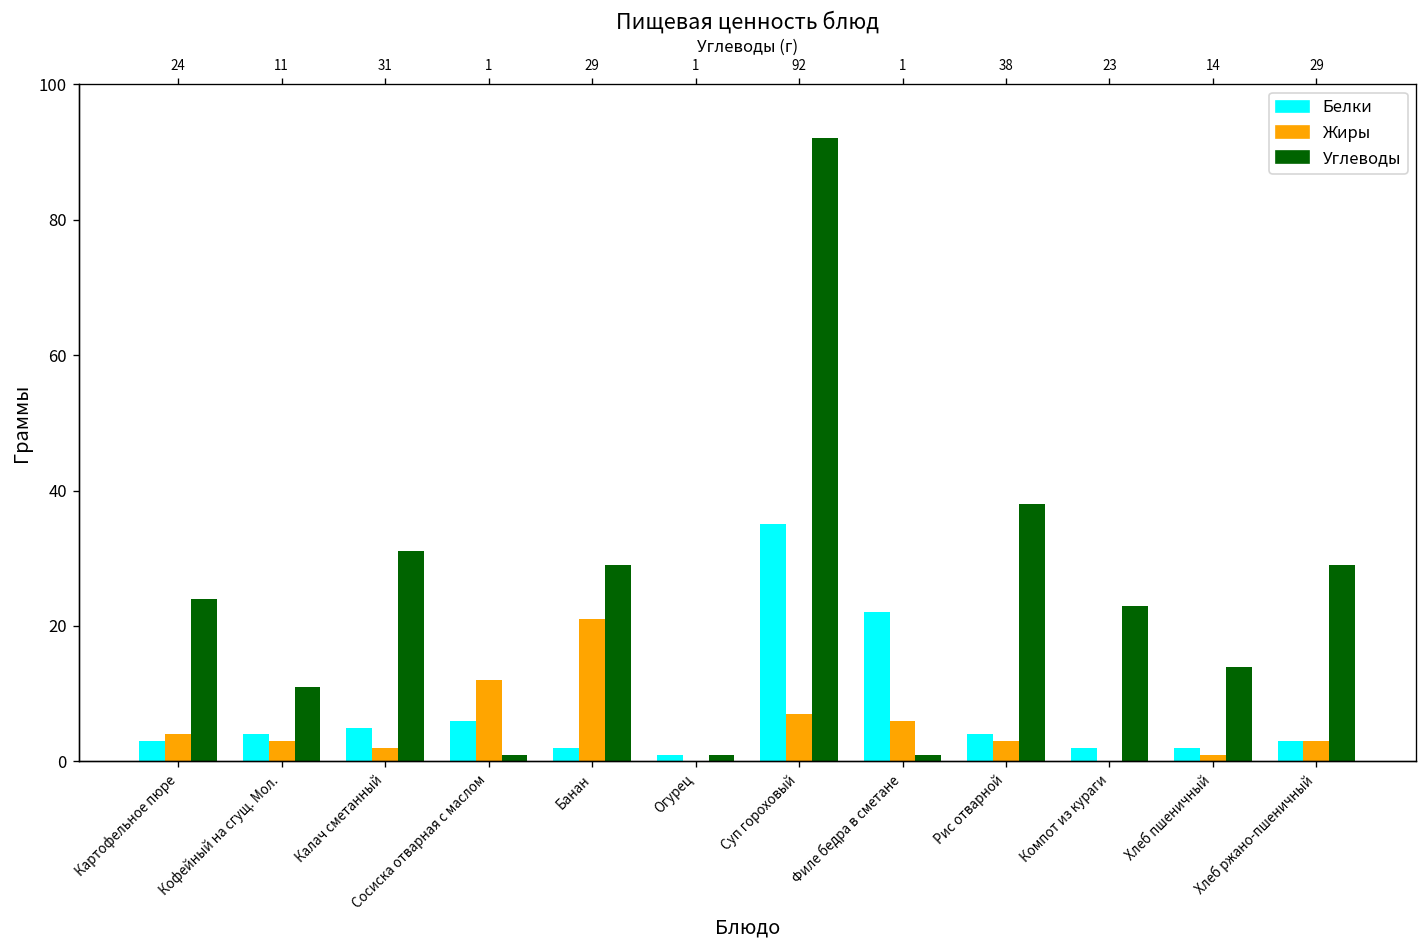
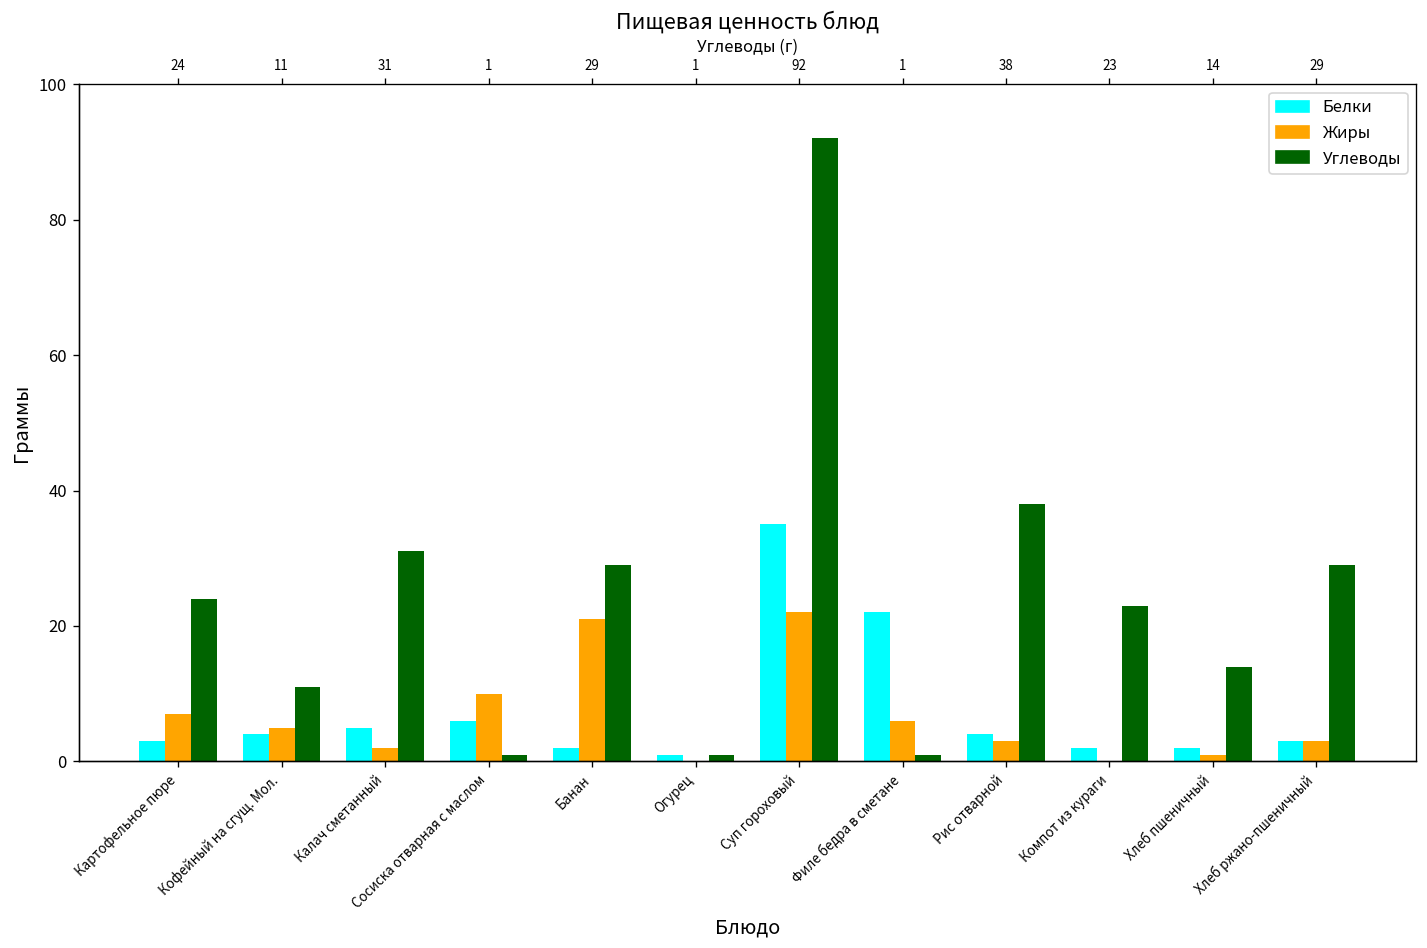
Жиры, Картофельное пюре: 4 -> 7
Жиры, Кофейный на сгущ. Мол.: 3 -> 5
Жиры, Сосиска отварная с маслом: 12 -> 10
Жиры, Суп гороховый: 7 -> 22
